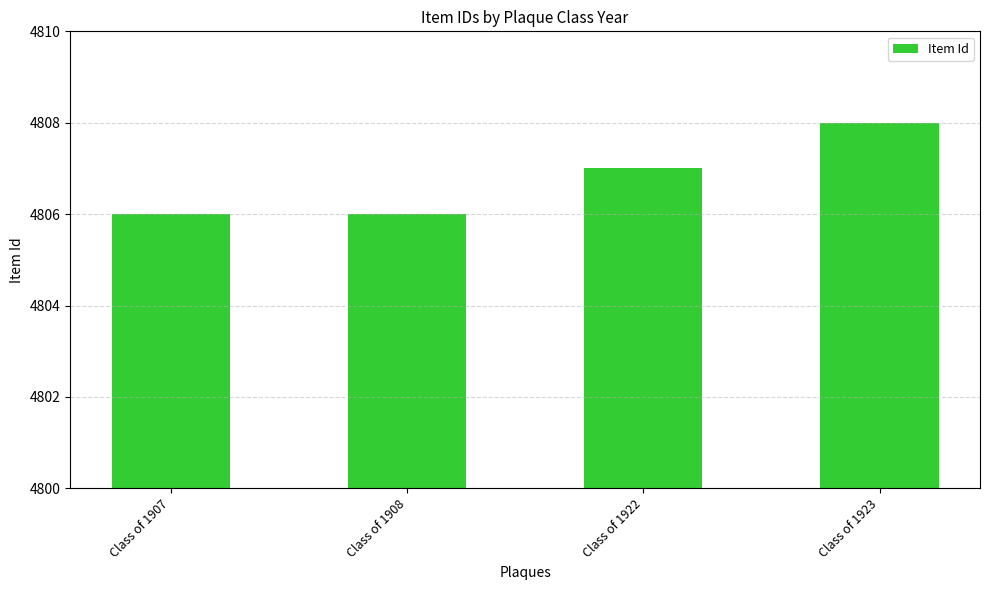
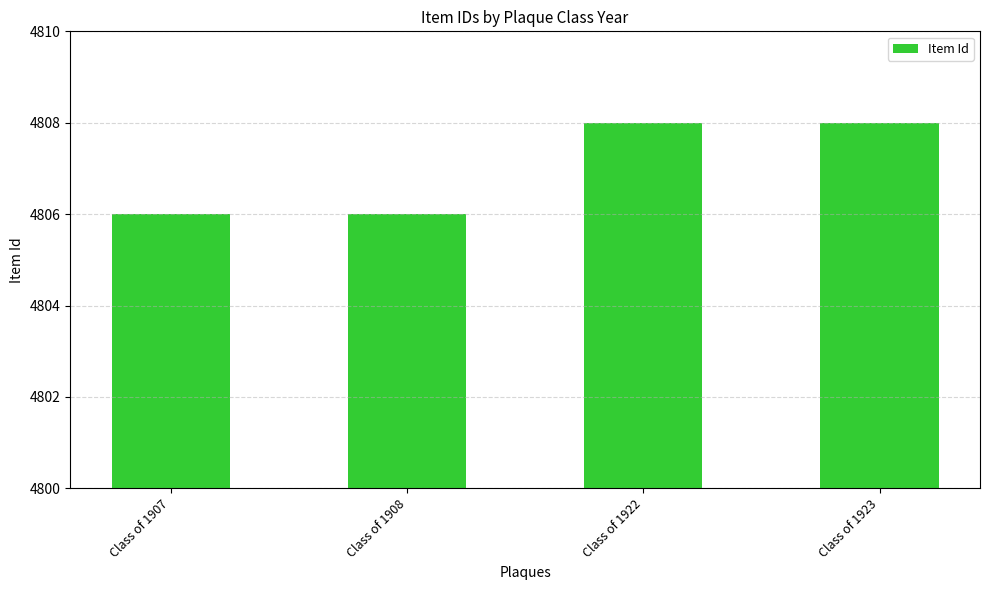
Class of 1922: 4807 -> 4808
